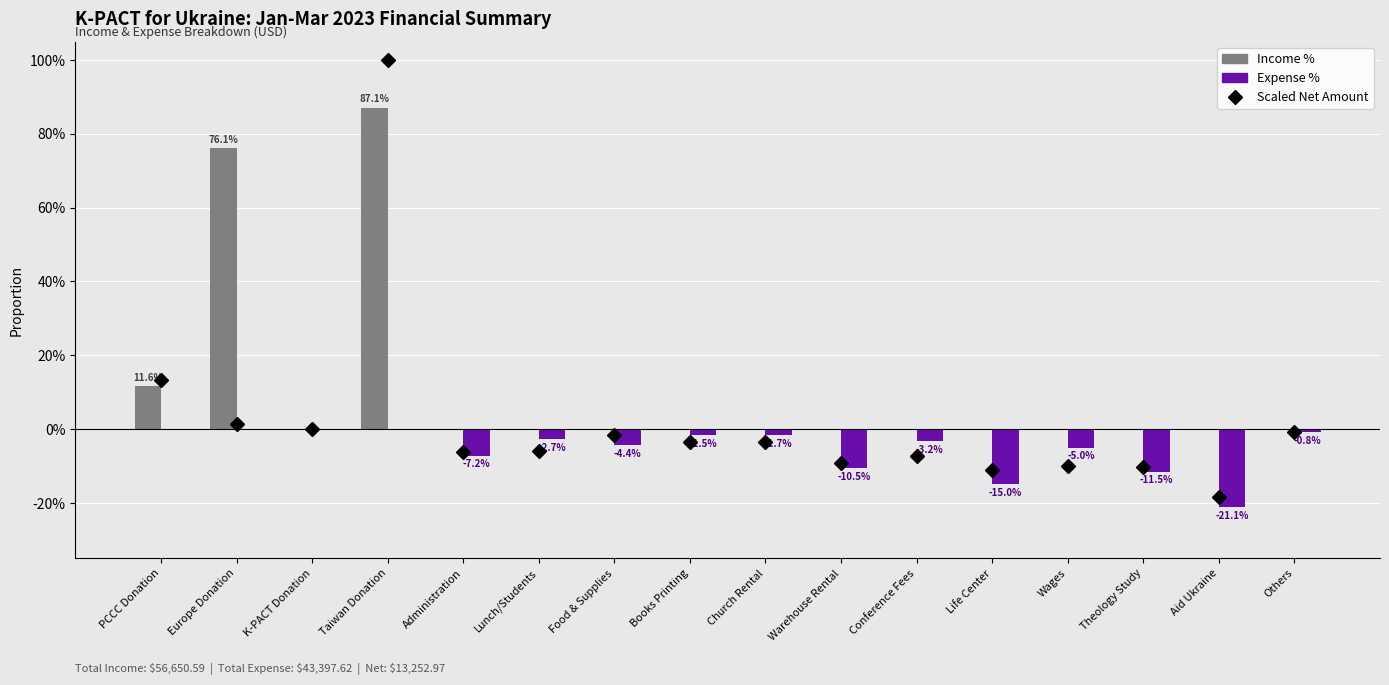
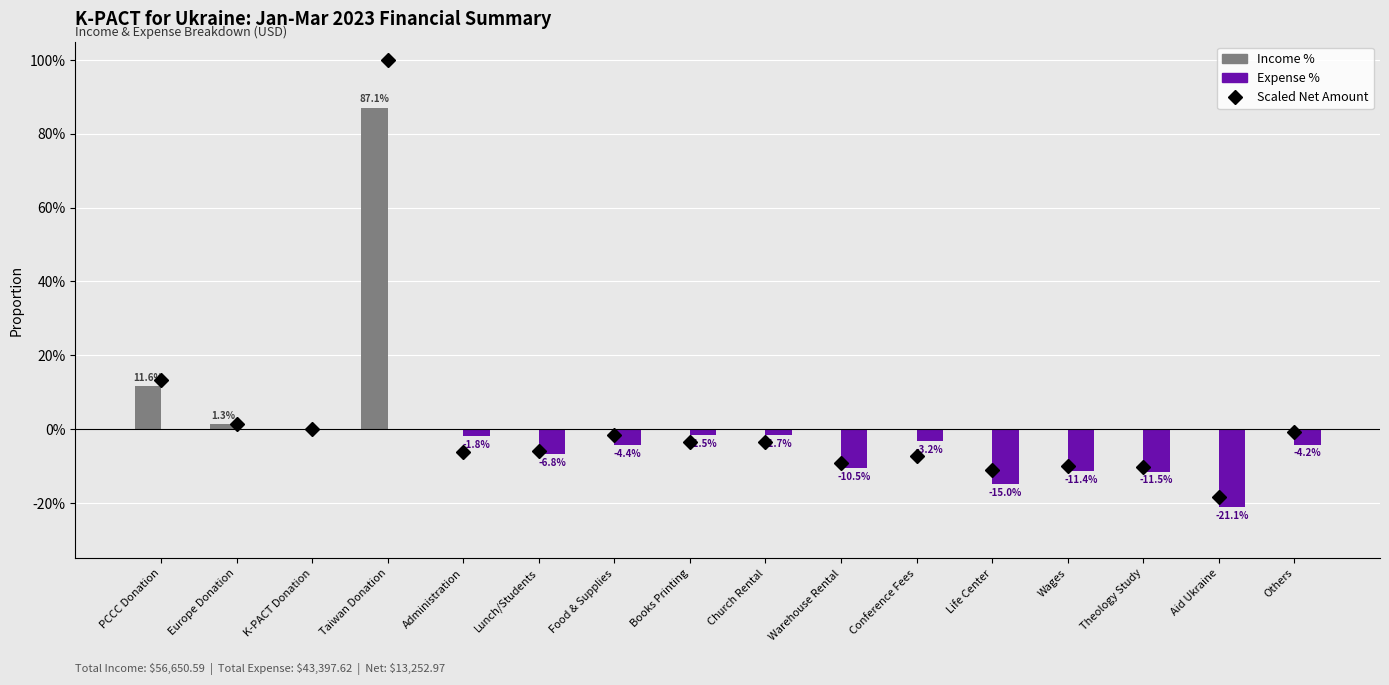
Income %, Europe Donation: 76.1% -> 1.3%
Expense %, Administration: -7.2% -> -1.8%
Expense %, Lunch/Students: -2.7% -> -6.8%
Expense %, Wages: -5.0% -> -11.4%
Expense %, Others: -0.8% -> -4.2%
